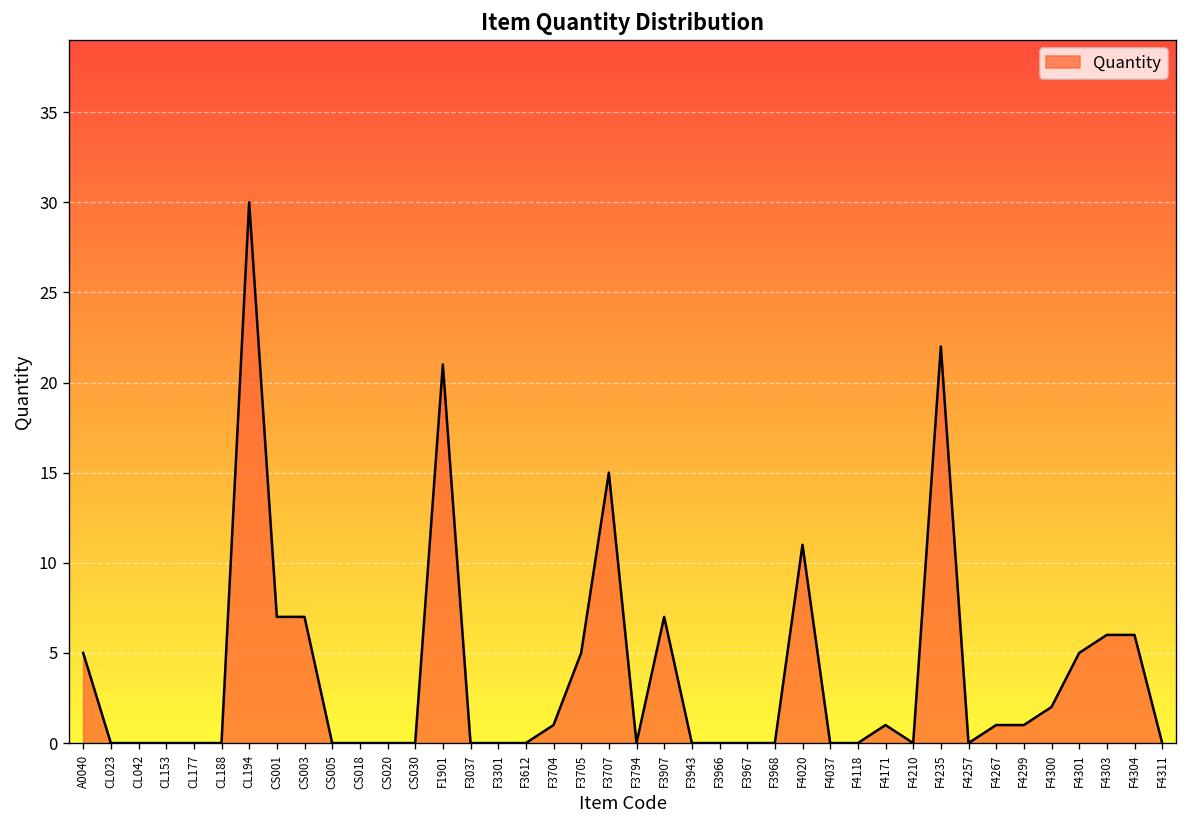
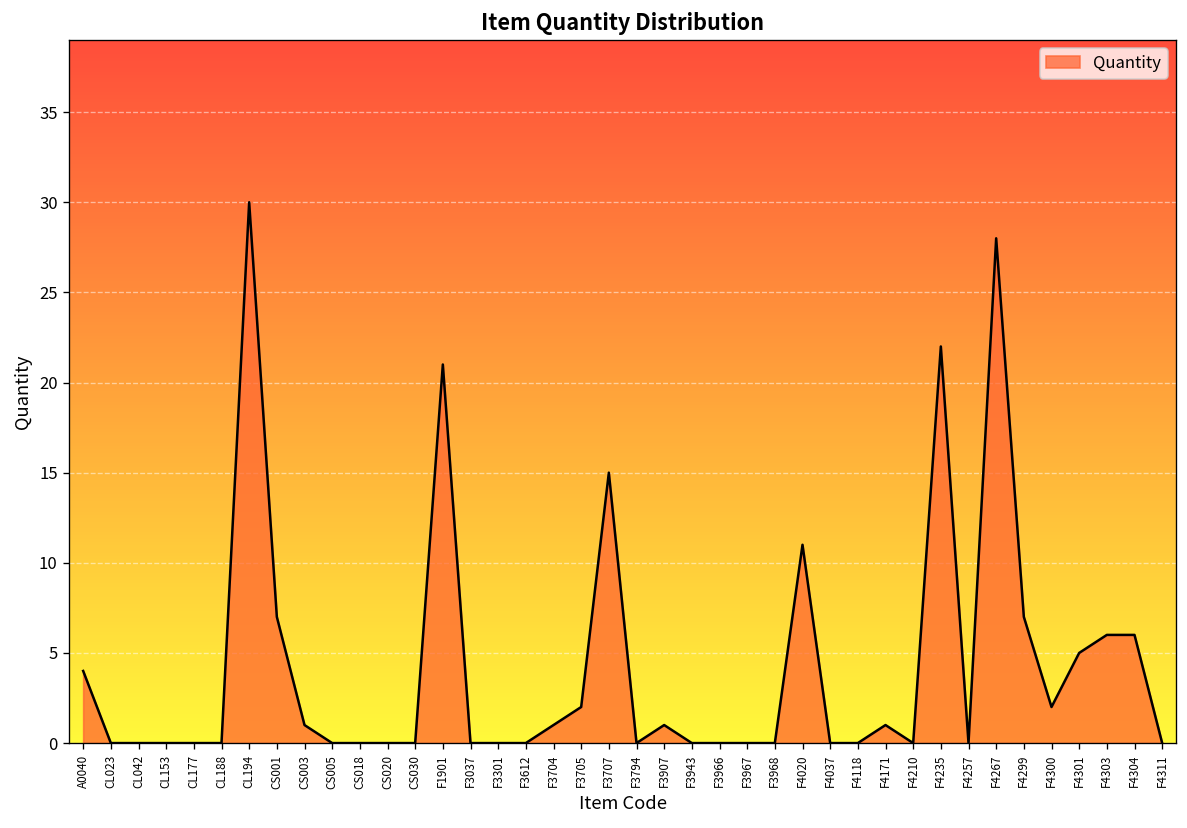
A0040: 5 -> 4
CS003: 7 -> 1
F3705: 5 -> 2
F3907: 7 -> 1
F4267: 1 -> 28
F4299: 1 -> 7
